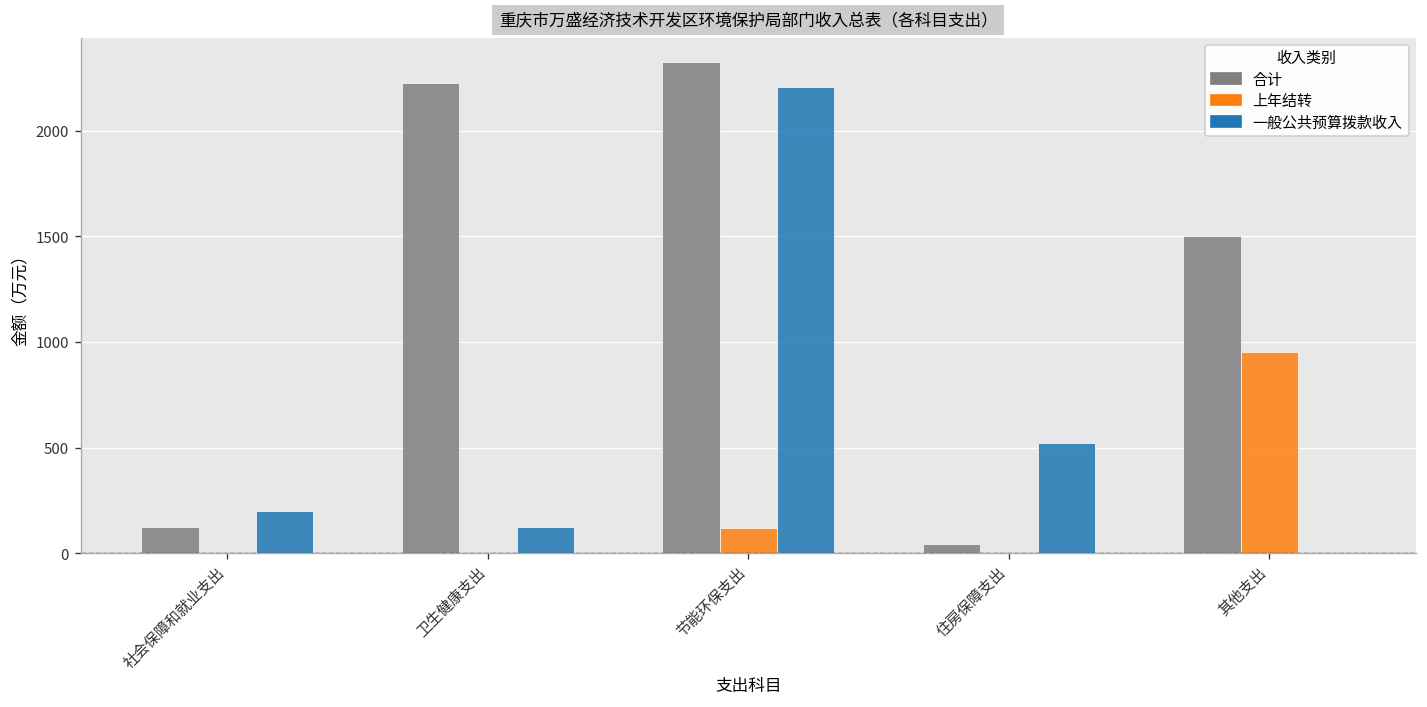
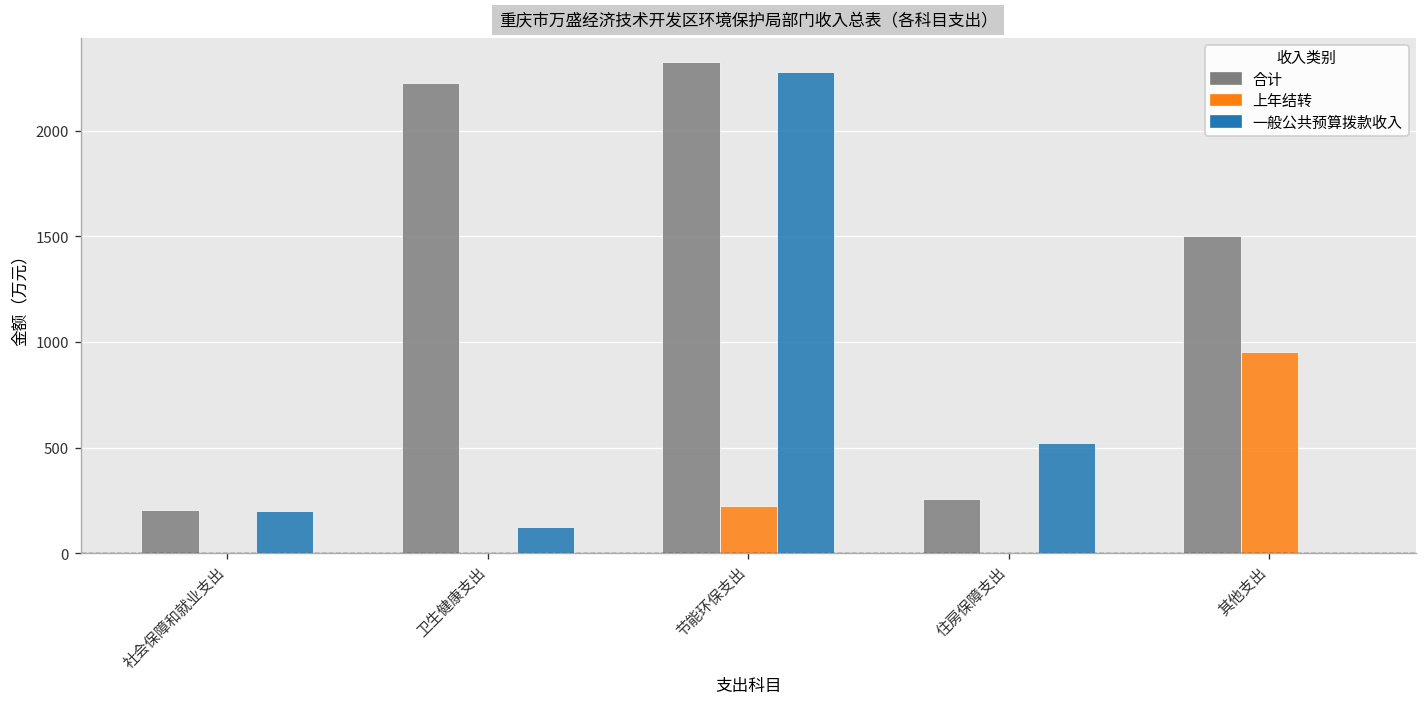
合计, 社会保障和就业支出: 130 -> 210
上年结转, 节能环保支出: 120 -> 220
一般公共预算拨款收入, 节能环保支出: 2200 -> 2280
合计, 住房保障支出: 50 -> 260
